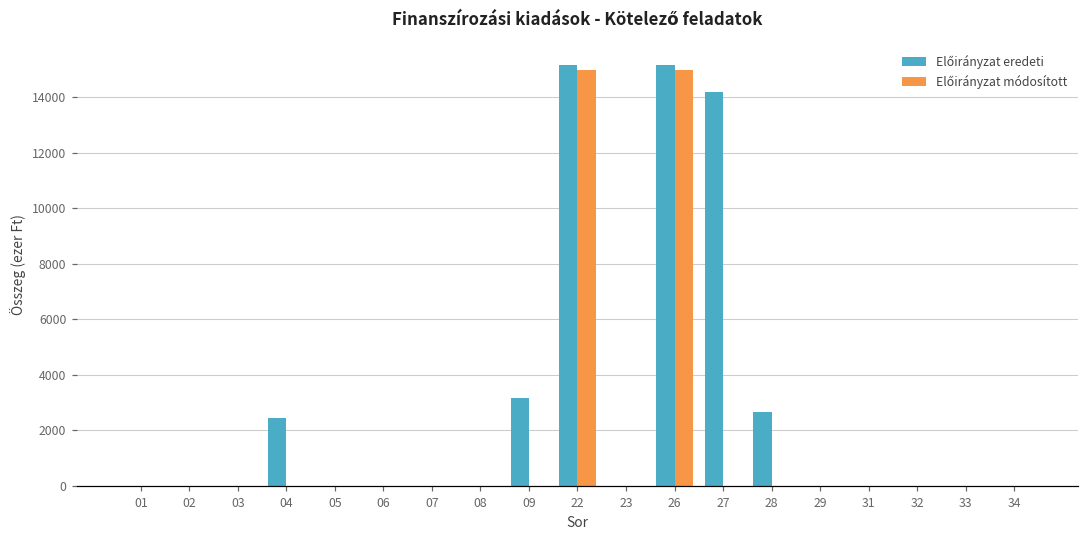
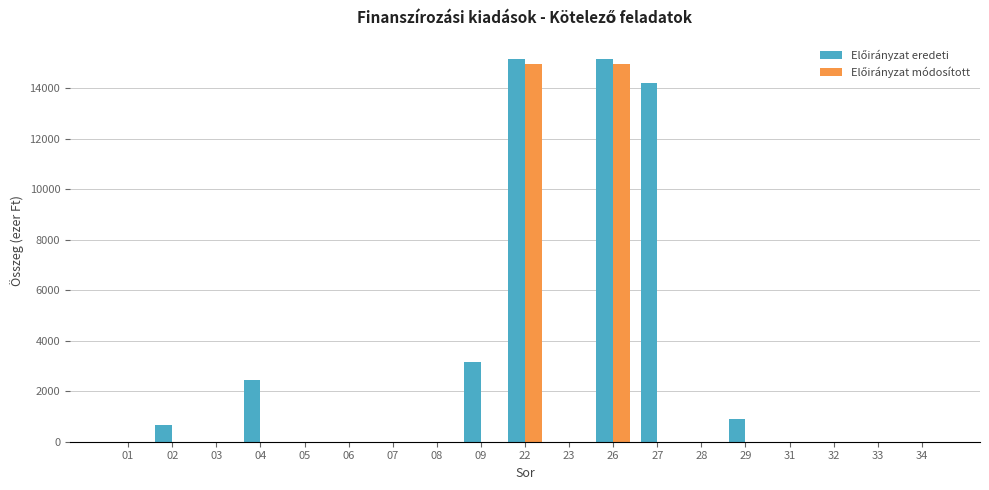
Előirányzat eredeti, 02: 0 -> 700
Előirányzat eredeti, 28: 2700 -> 0
Előirányzat eredeti, 29: 0 -> 900
